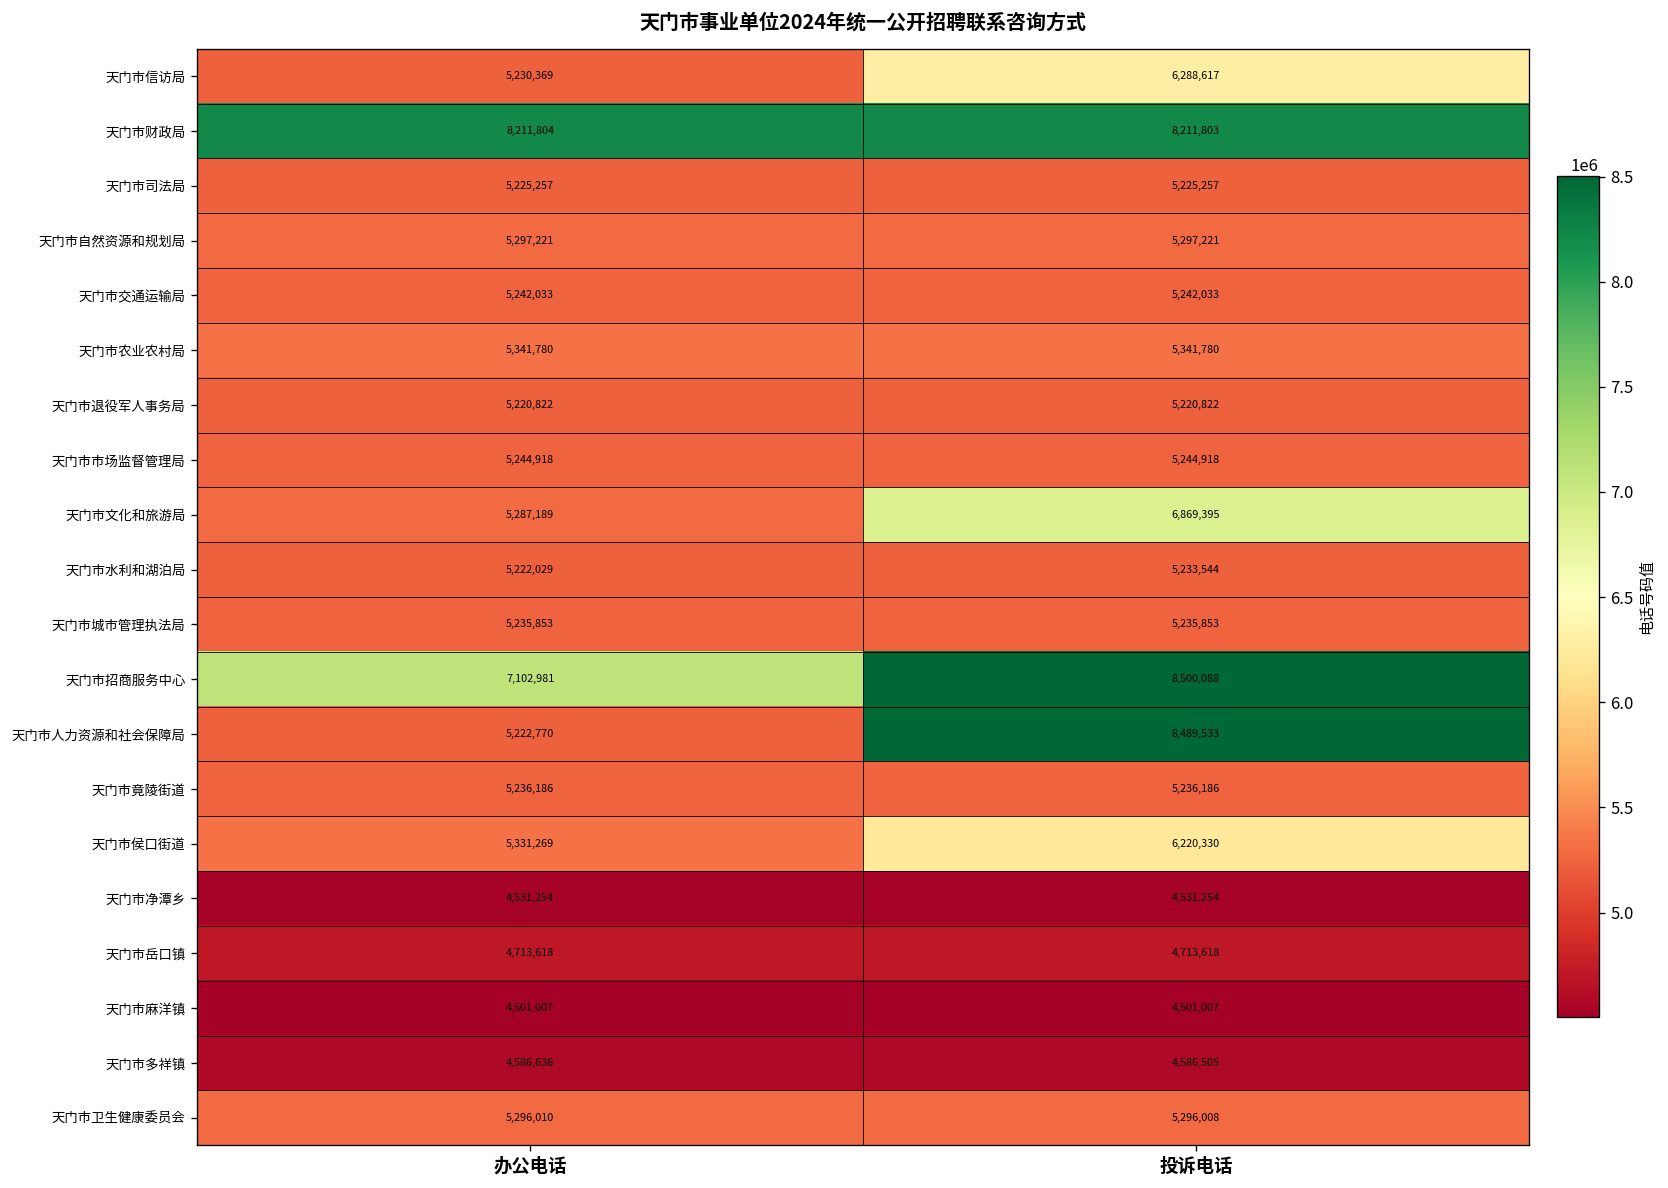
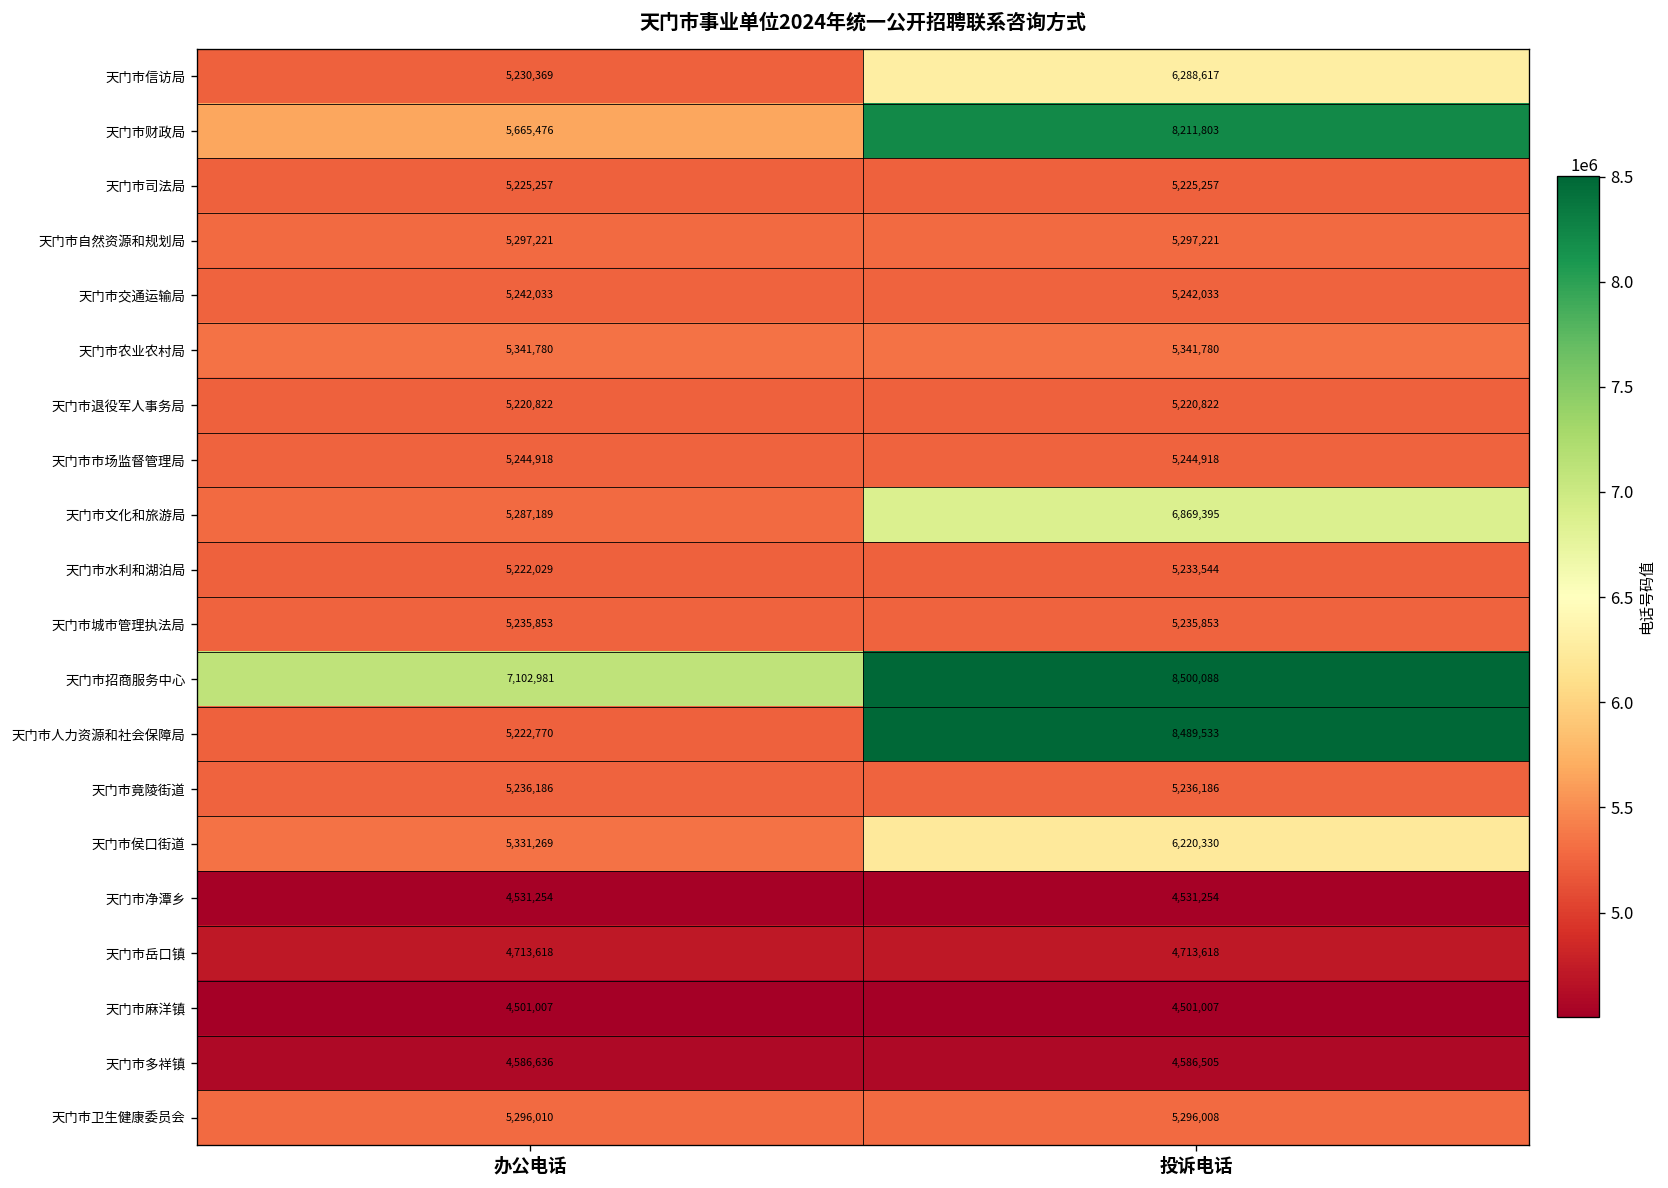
天门市财政局, 办公电话: 8,211,804 -> 5,665,476
